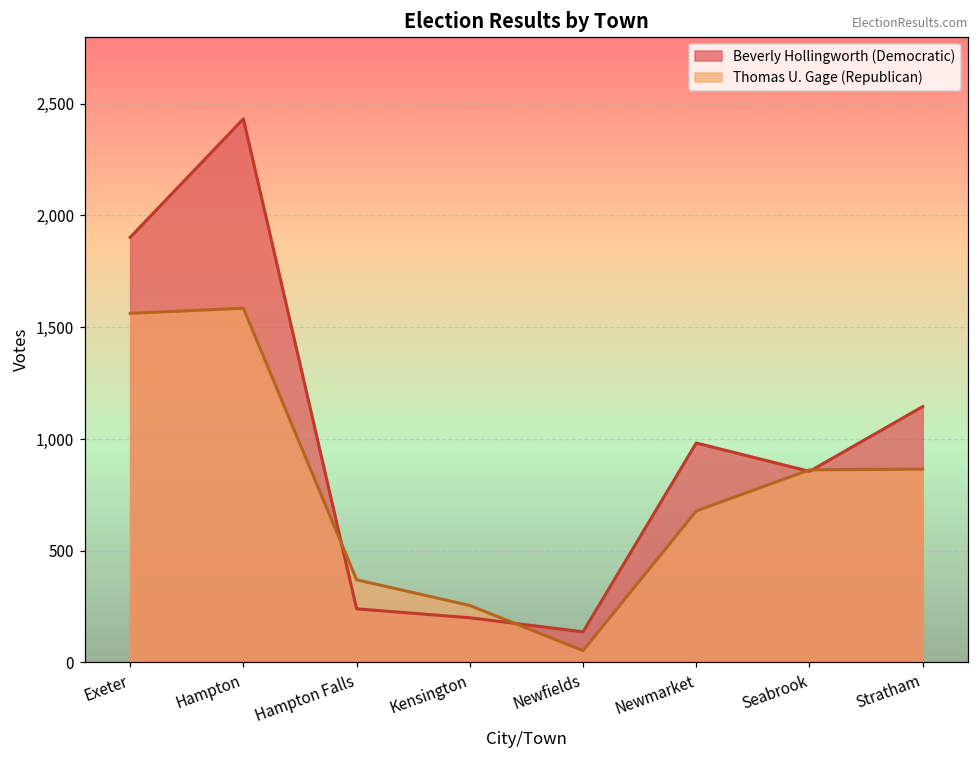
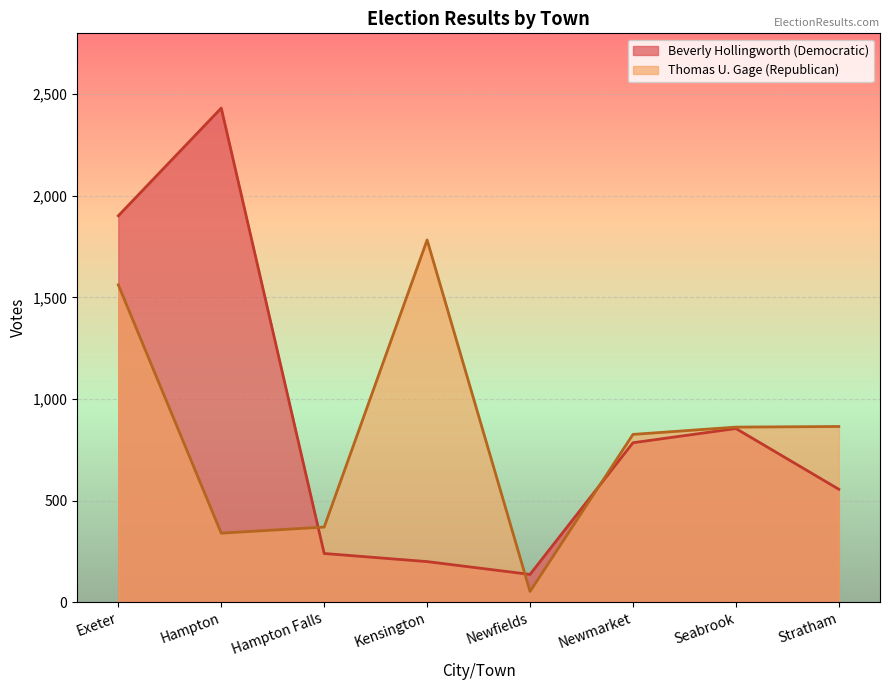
Thomas U. Gage (Republican), Hampton: 1,590 -> 340
Thomas U. Gage (Republican), Kensington: 260 -> 1,780
Beverly Hollingworth (Democratic), Newmarket: 980 -> 790
Thomas U. Gage (Republican), Newmarket: 680 -> 830
Beverly Hollingworth (Democratic), Stratham: 1,150 -> 560
